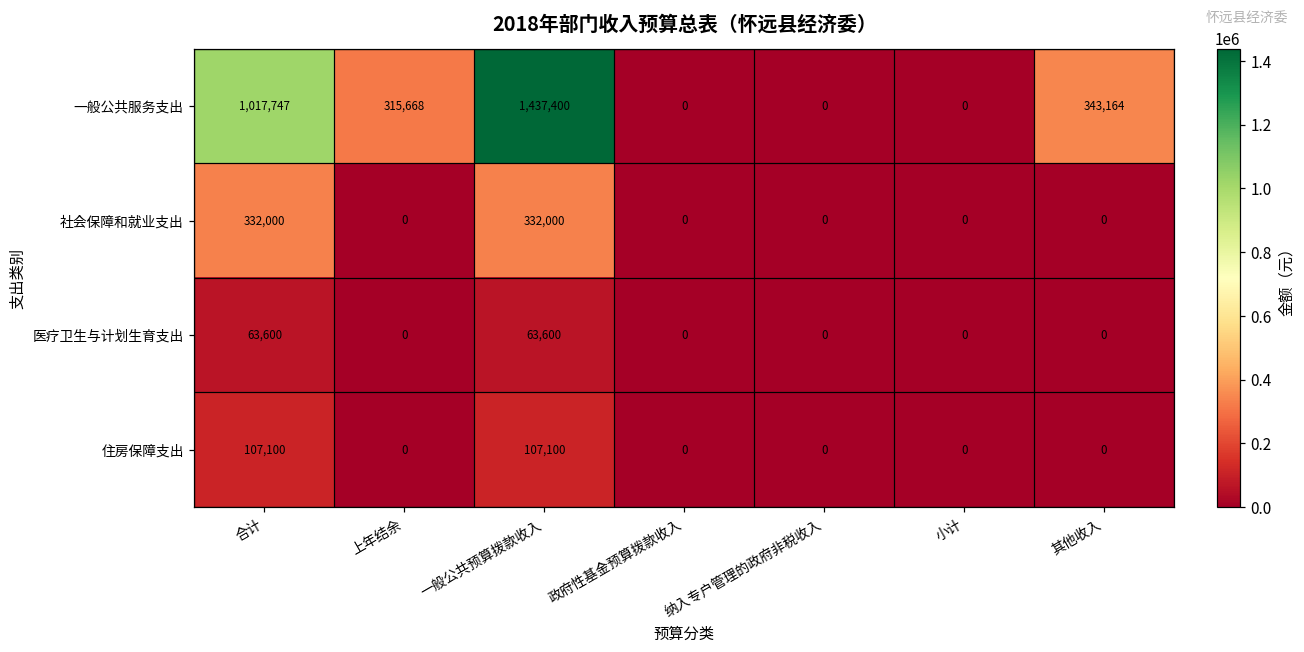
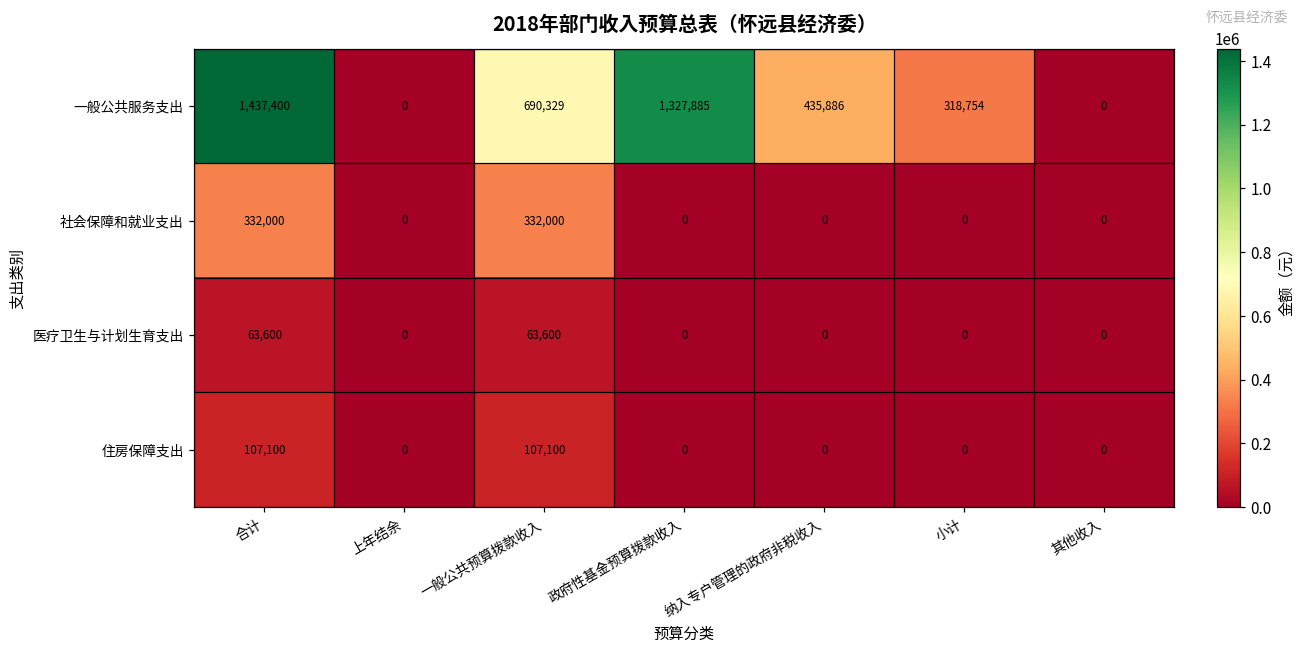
一般公共服务支出, 合计: 1,017,747 -> 1,437,400
一般公共服务支出, 上年结余: 315,668 -> 0
一般公共服务支出, 一般公共预算拨款收入: 1,437,400 -> 690,329
一般公共服务支出, 政府性基金预算拨款收入: 0 -> 1,327,885
一般公共服务支出, 纳入专户管理的政府非税收入: 0 -> 435,886
一般公共服务支出, 小计: 0 -> 318,754
一般公共服务支出, 其他收入: 343,164 -> 0
